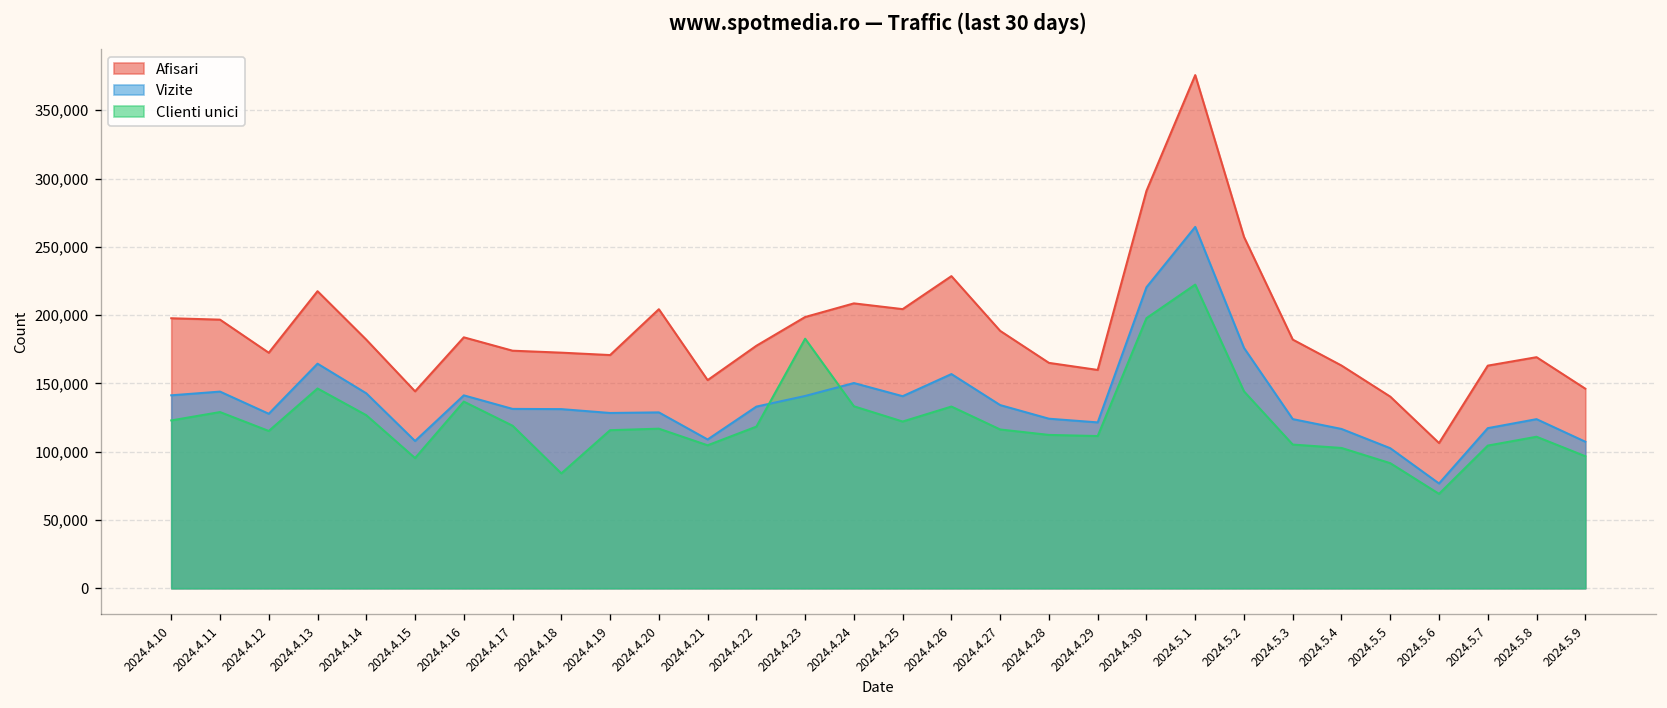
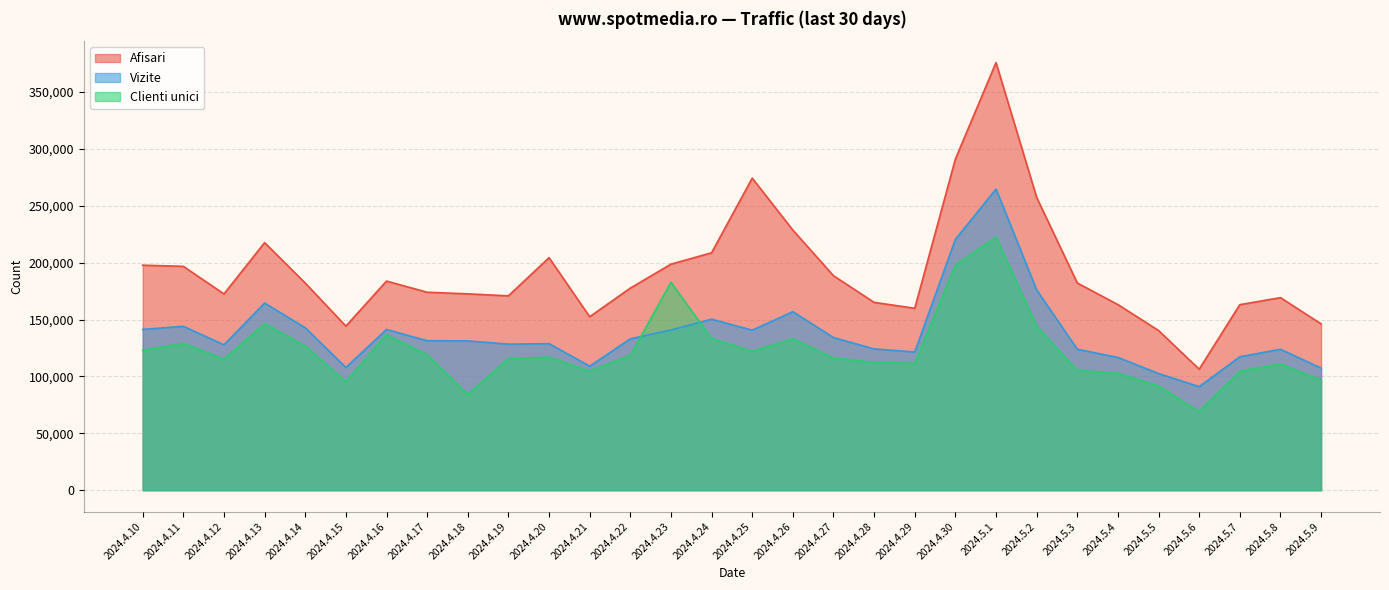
Afisari, 2024.4.25: 204,000 -> 274,000
Vizite, 2024.5.6: 77,000 -> 91,000
